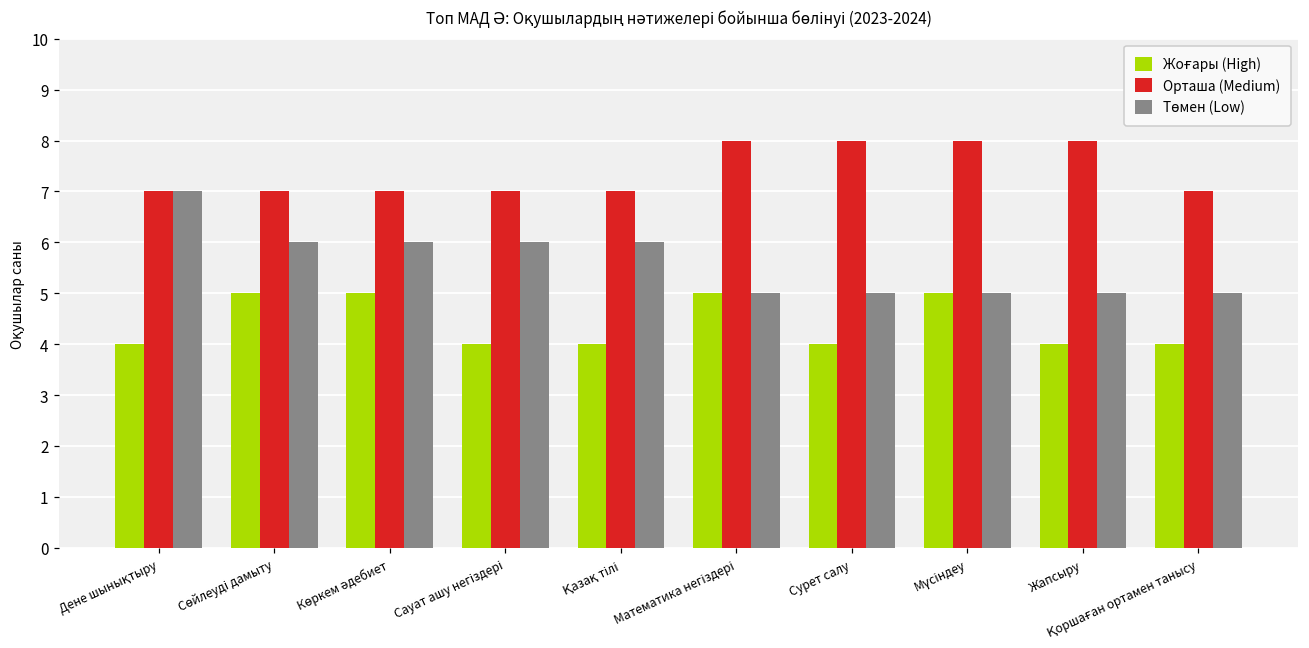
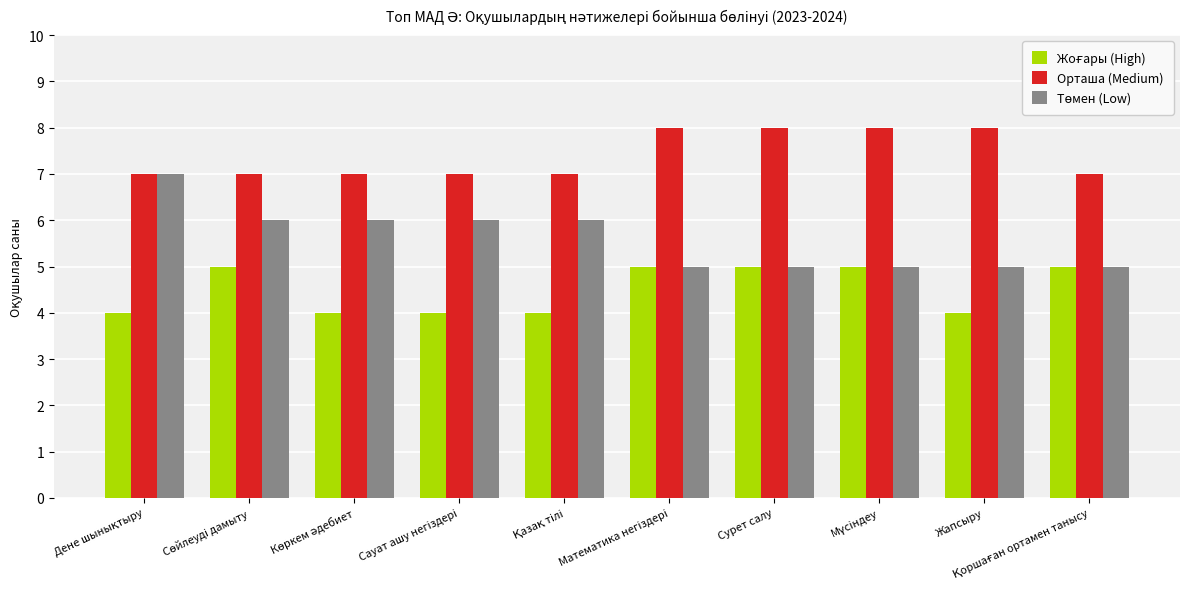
Жоғары (High), Көркем әдебиет: 5 -> 4
Жоғары (High), Сурет салу: 4 -> 5
Жоғары (High), Қоршаған ортамен танысу: 4 -> 5
